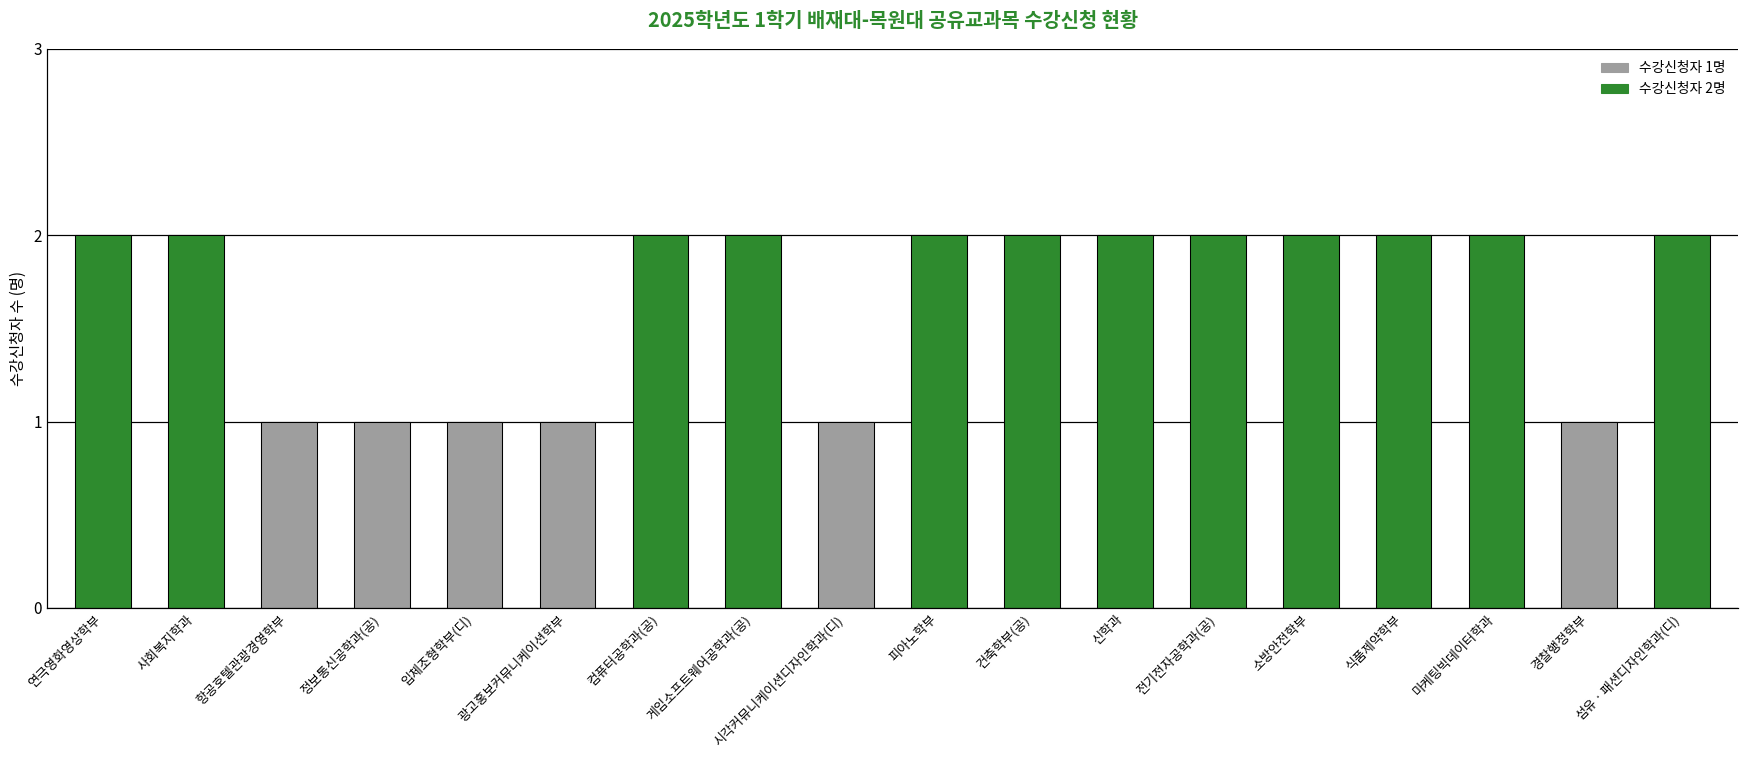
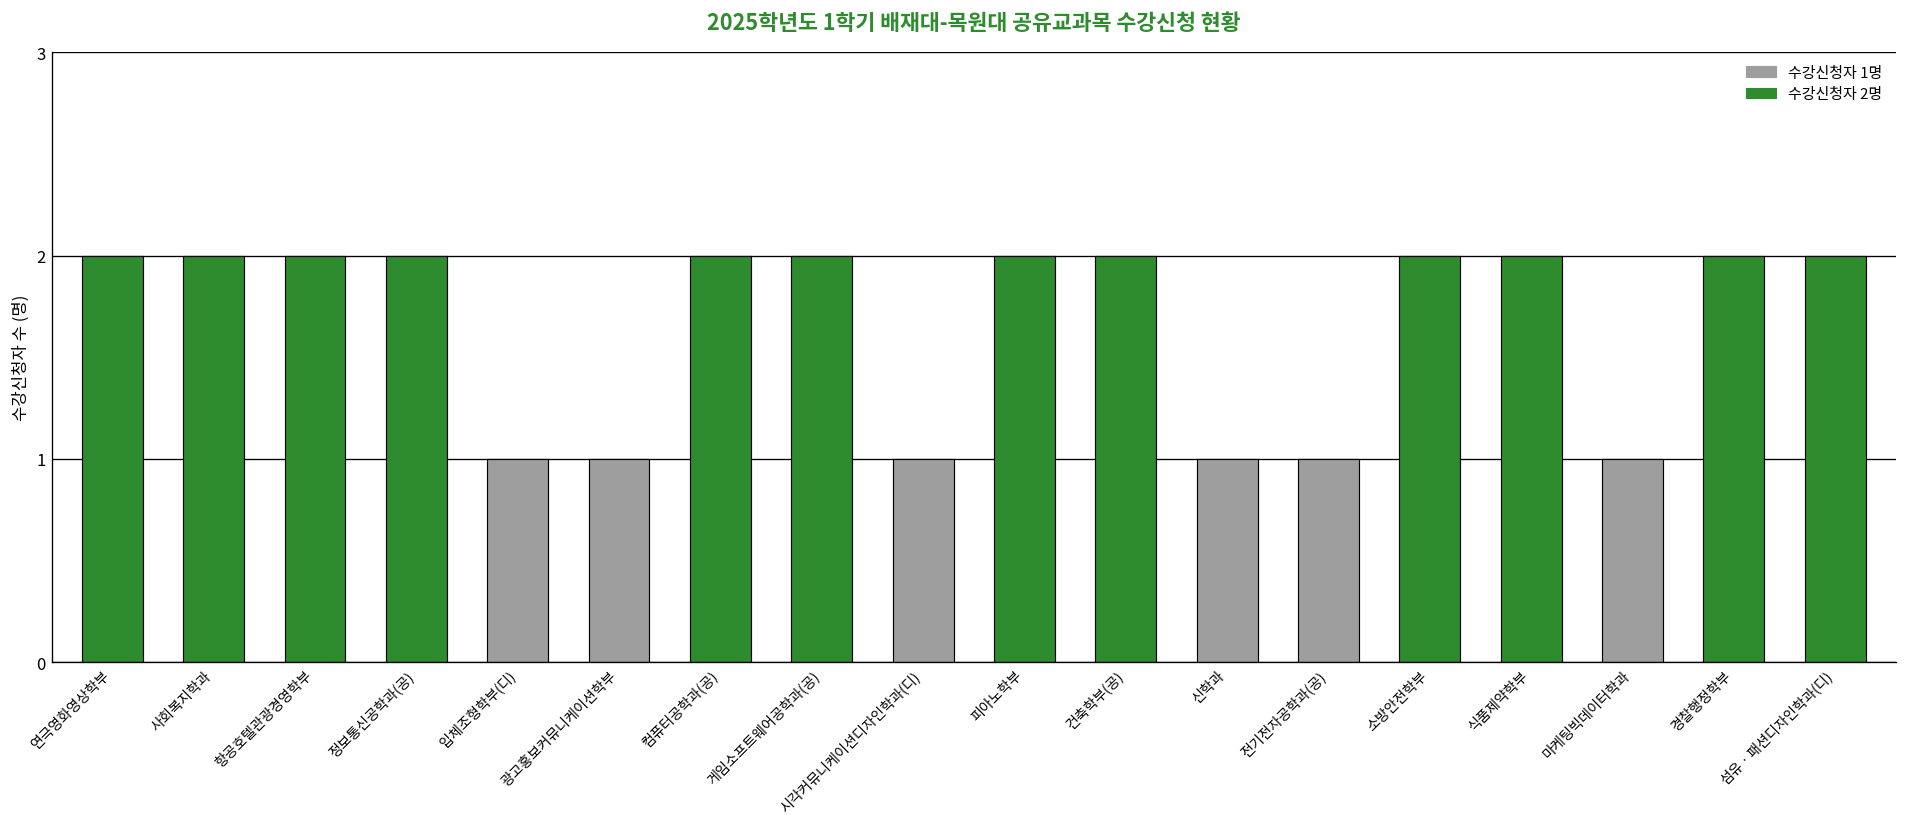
항공호텔관광경영학부: 1 -> 2
정보통신공학과(공): 1 -> 2
신학과: 2 -> 1
전기전자공학과(공): 2 -> 1
마케팅빅데이터학과: 2 -> 1
경찰행정학부: 1 -> 2
